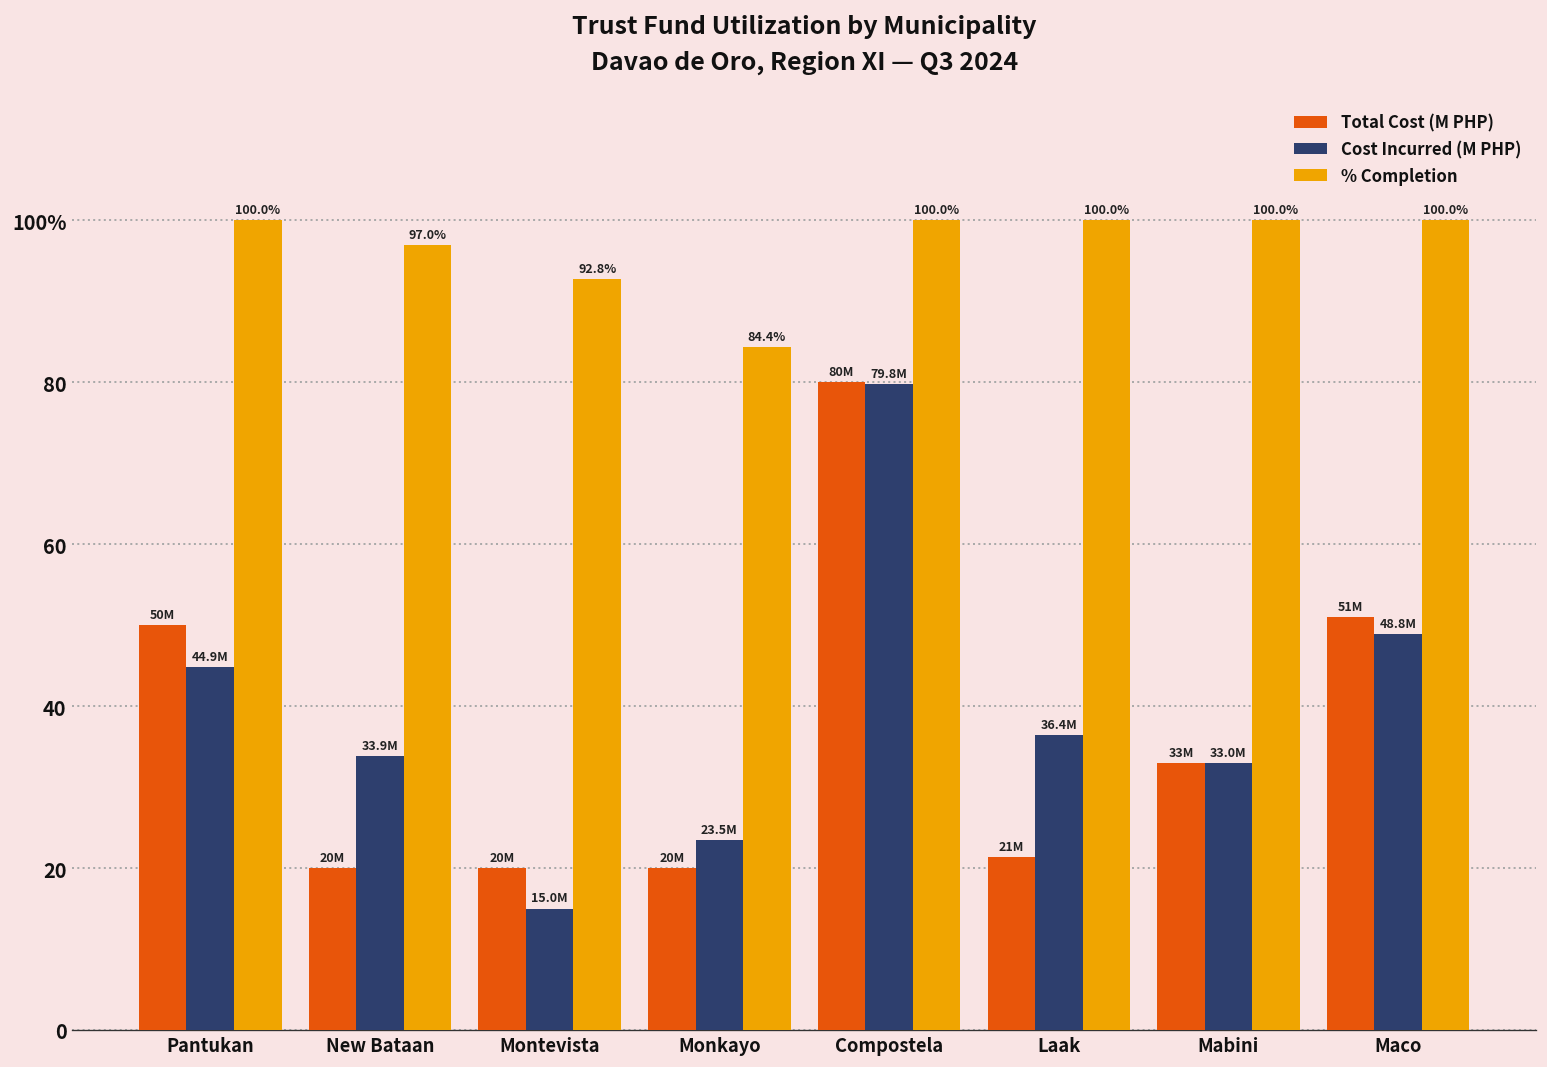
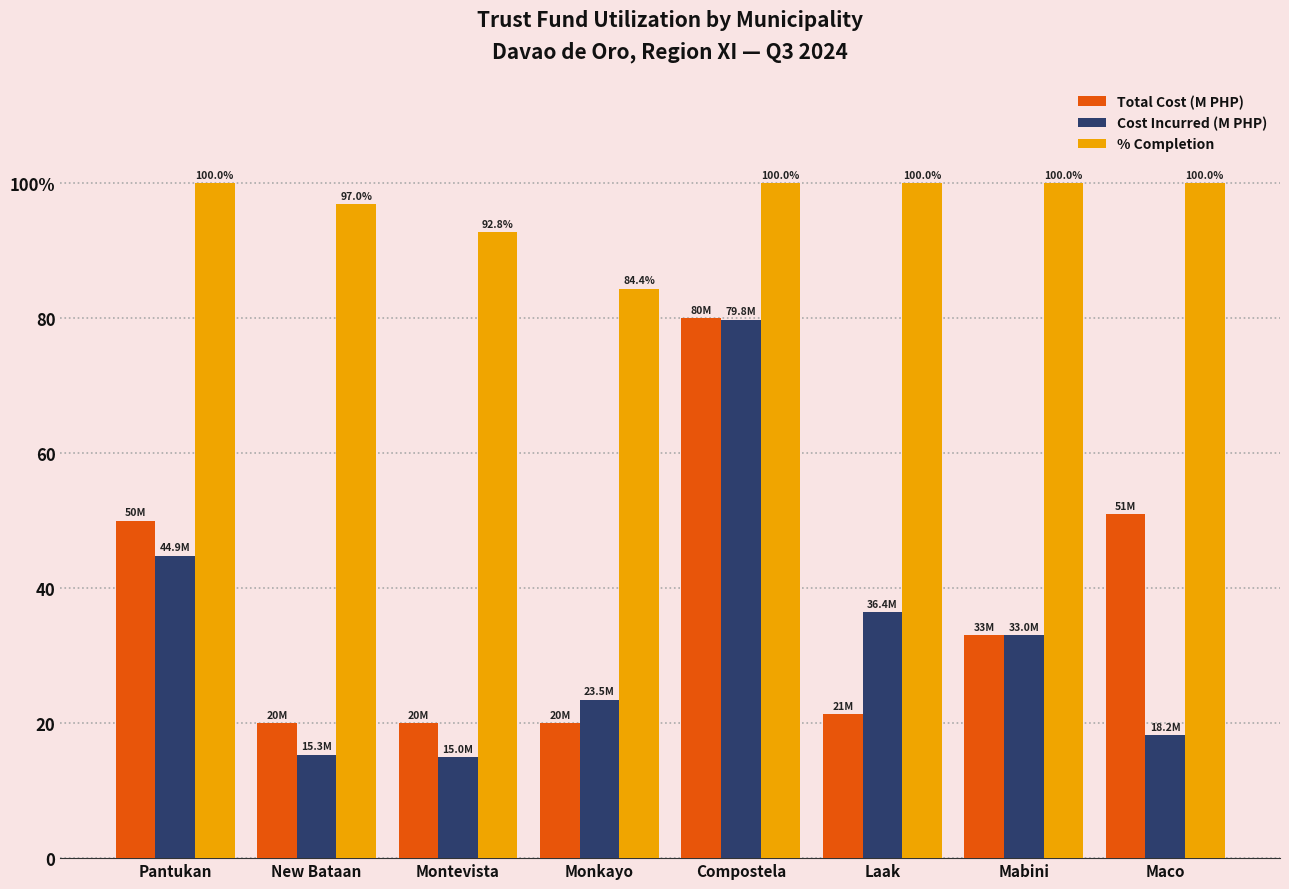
Cost Incurred (M PHP), New Bataan: 33.9M -> 15.3M
Cost Incurred (M PHP), Maco: 48.8M -> 18.2M
